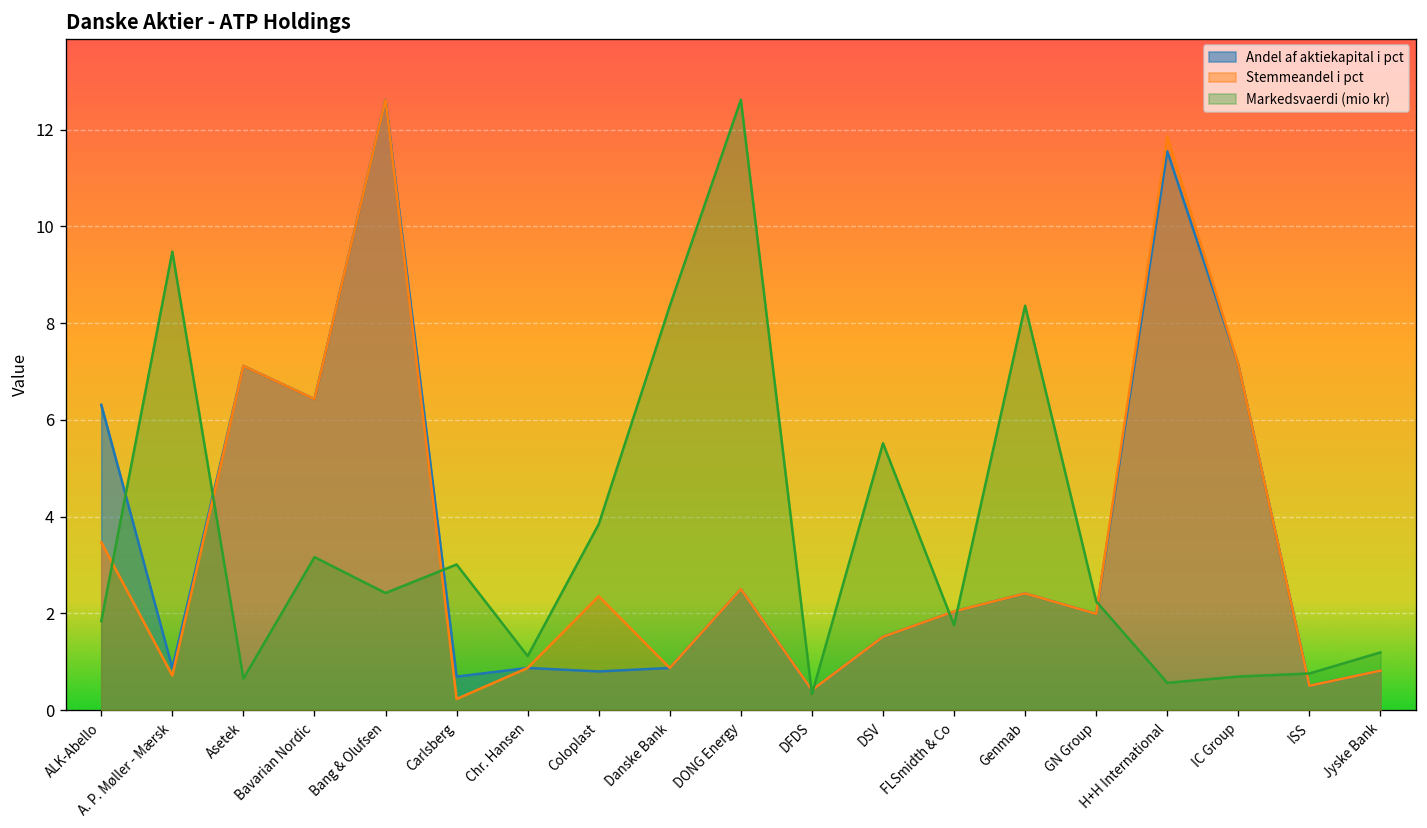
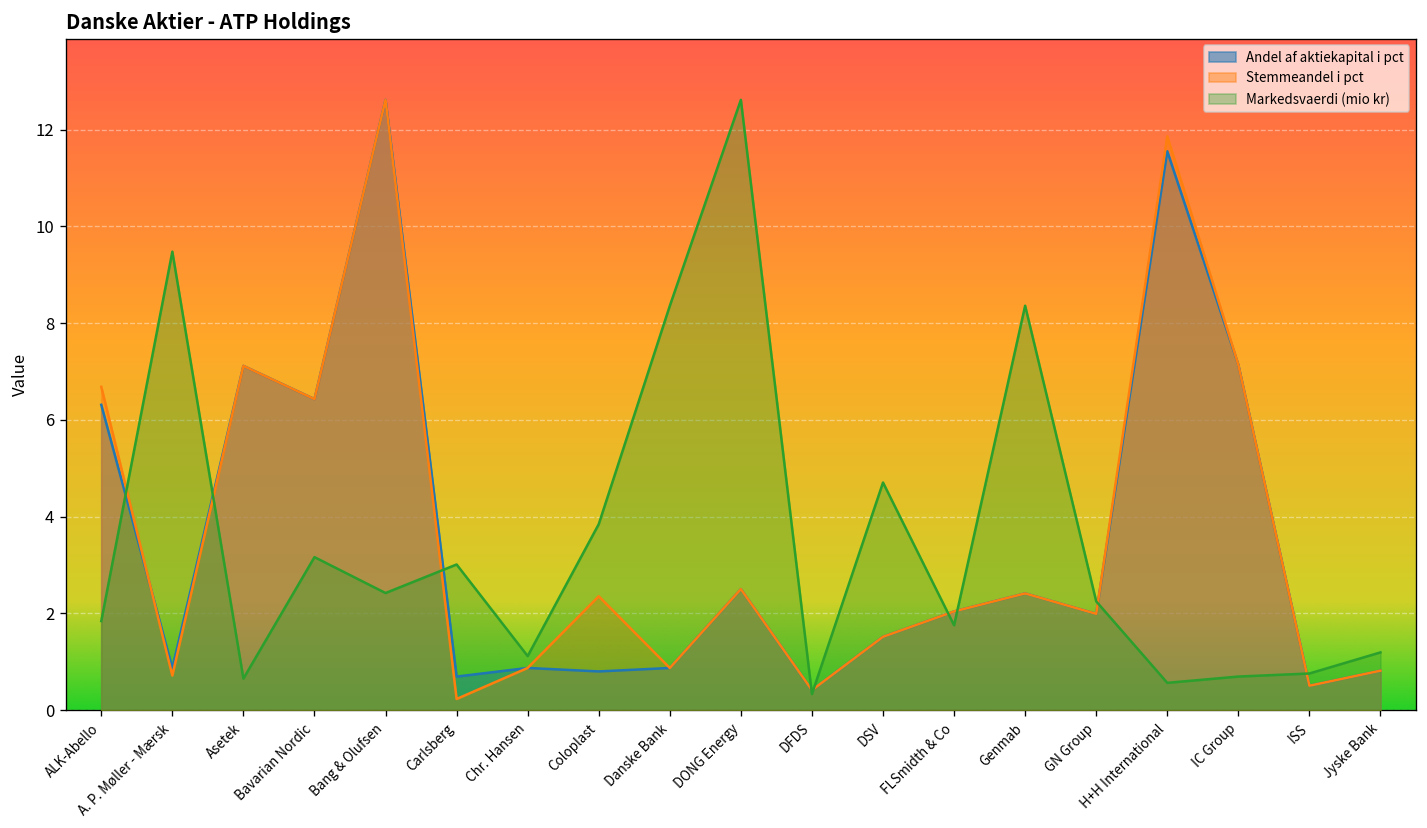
Stemmeandel i pct, ALK-Abello: 3.5 -> 6.7
Markedsvaerdi (mio kr), DSV: 5.5 -> 4.7
